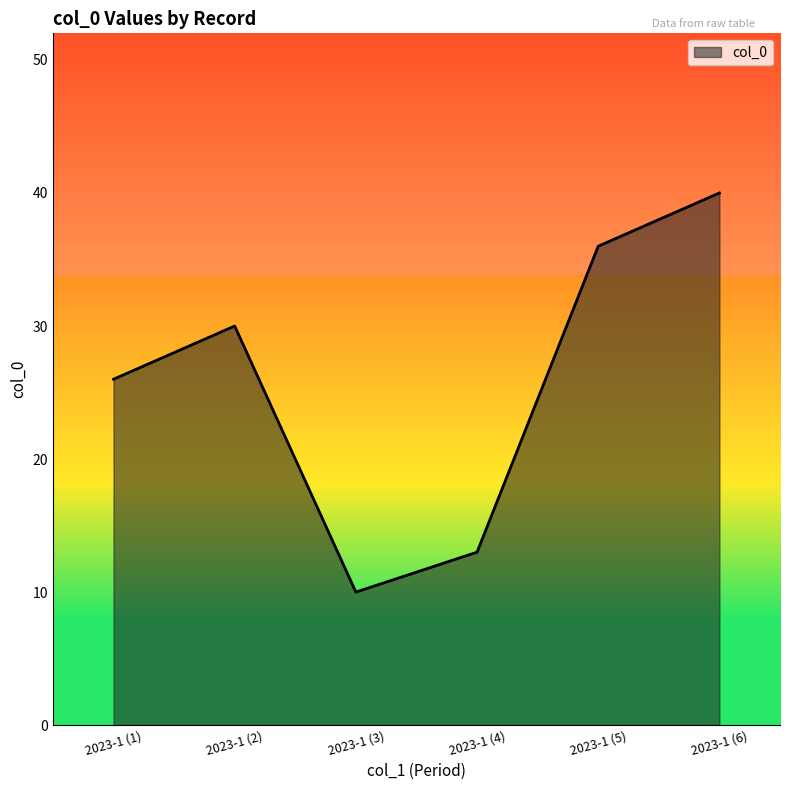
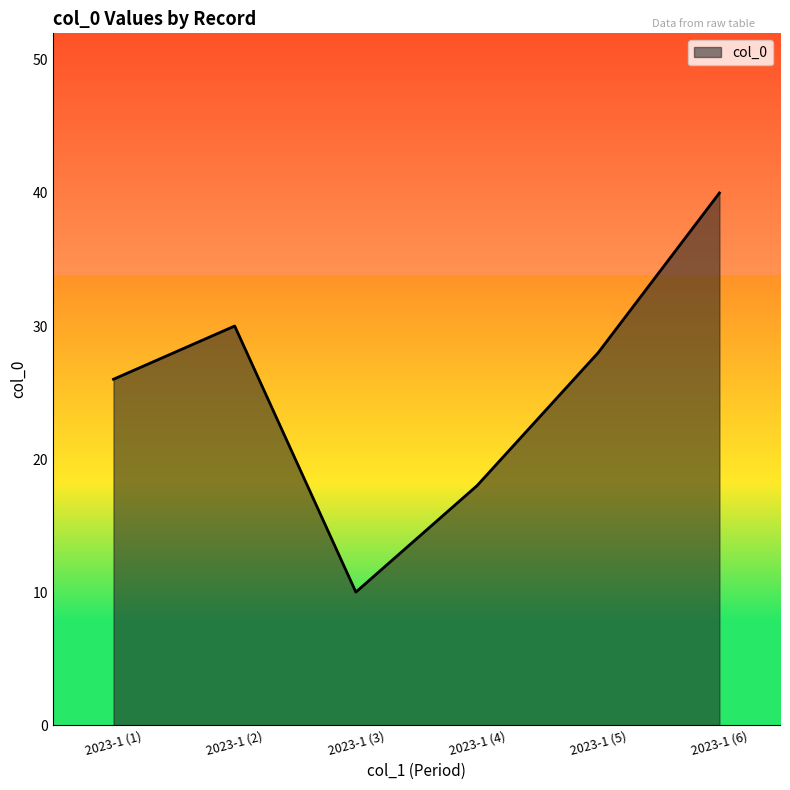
2023-1 (4): 13 -> 18
2023-1 (5): 36 -> 28
